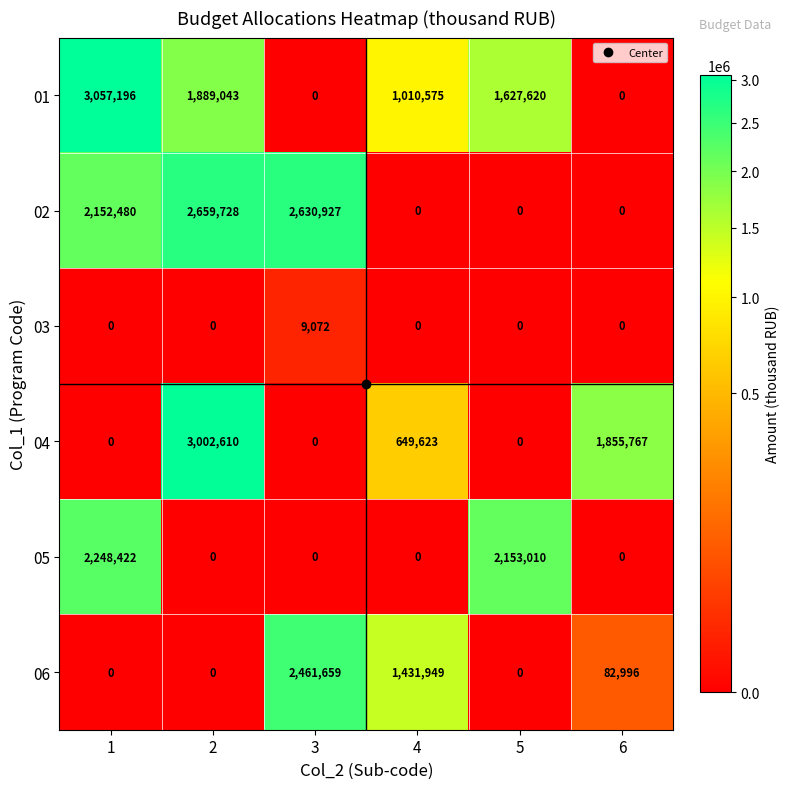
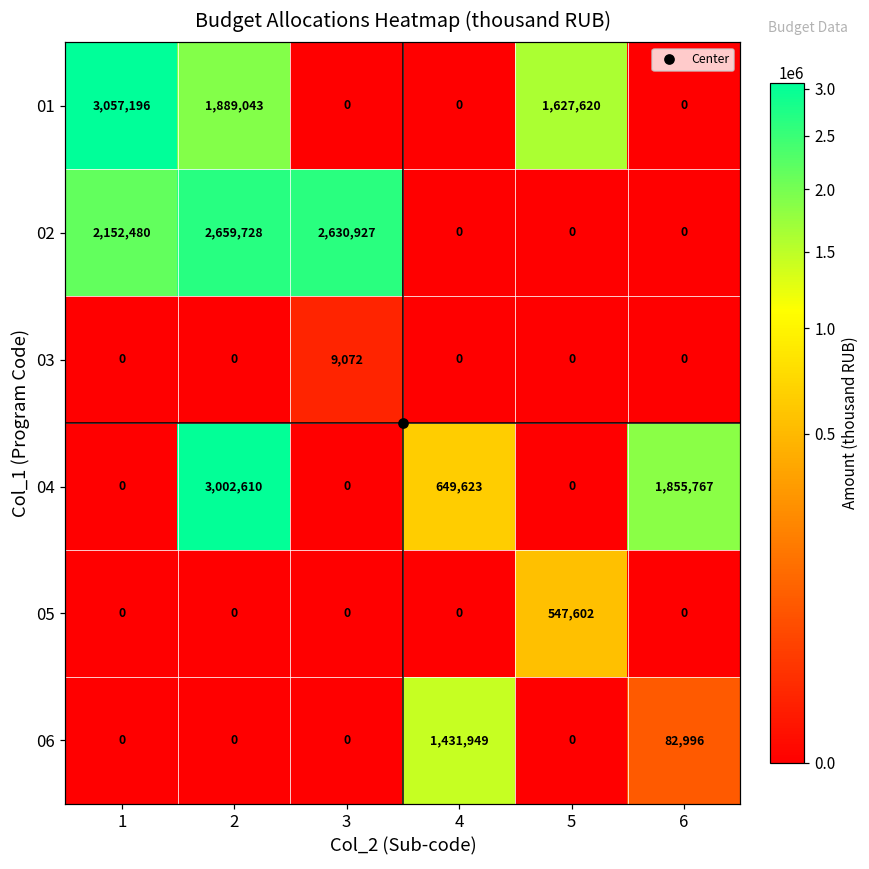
01, 4: 1,010,575 -> 0
05, 1: 2,248,422 -> 0
05, 5: 2,153,010 -> 547,602
06, 3: 2,461,659 -> 0
